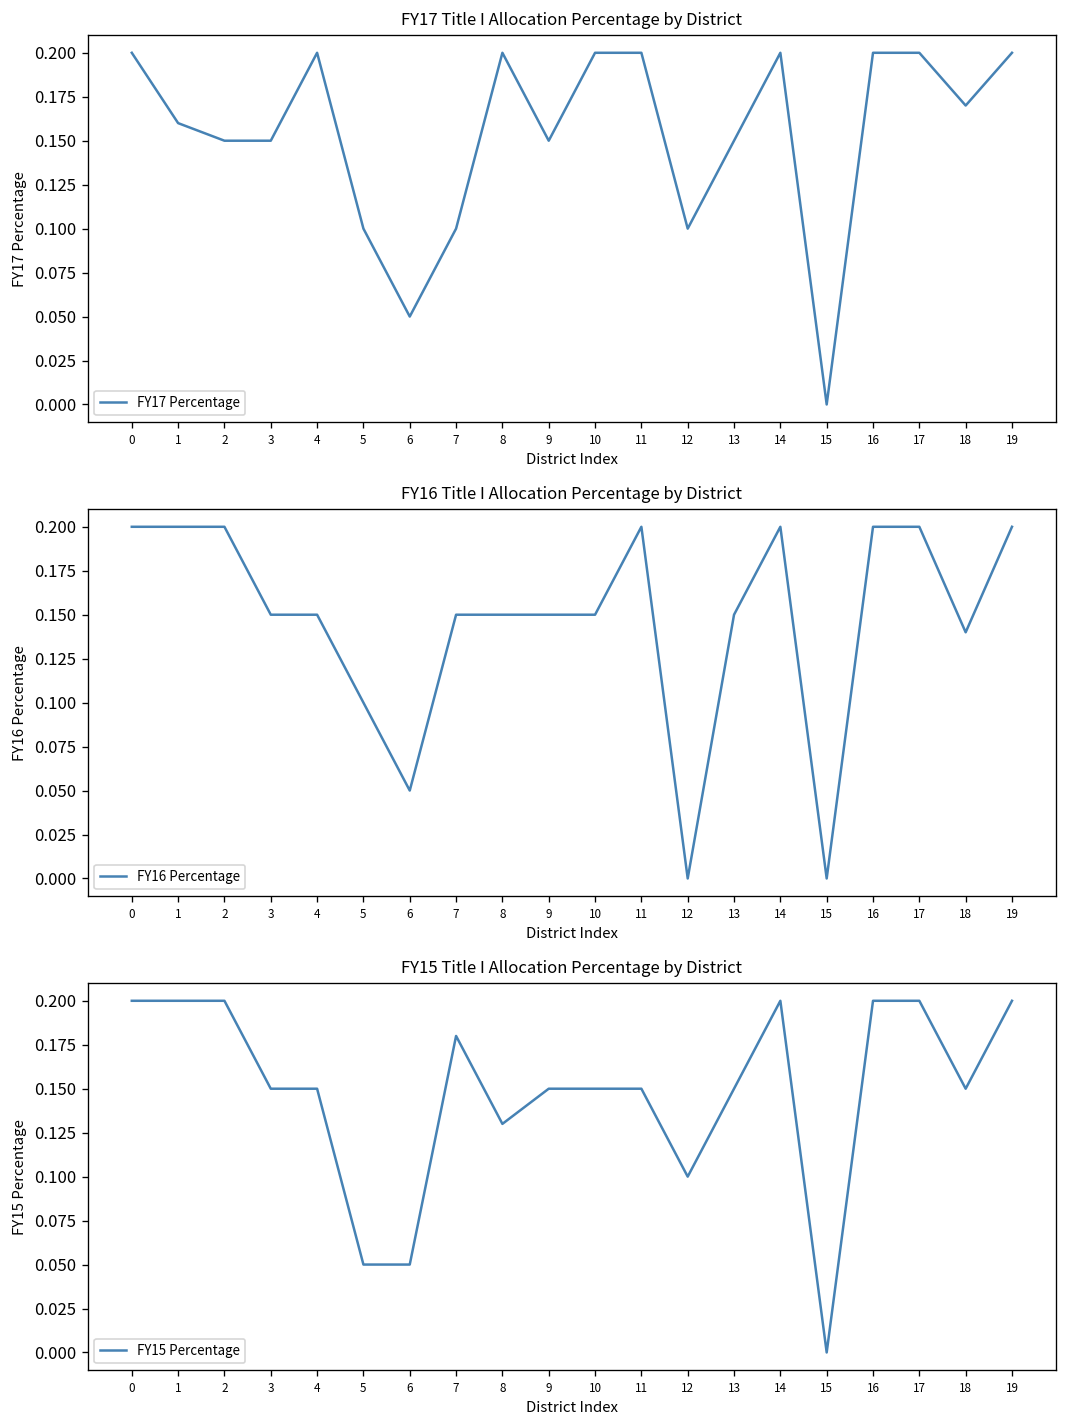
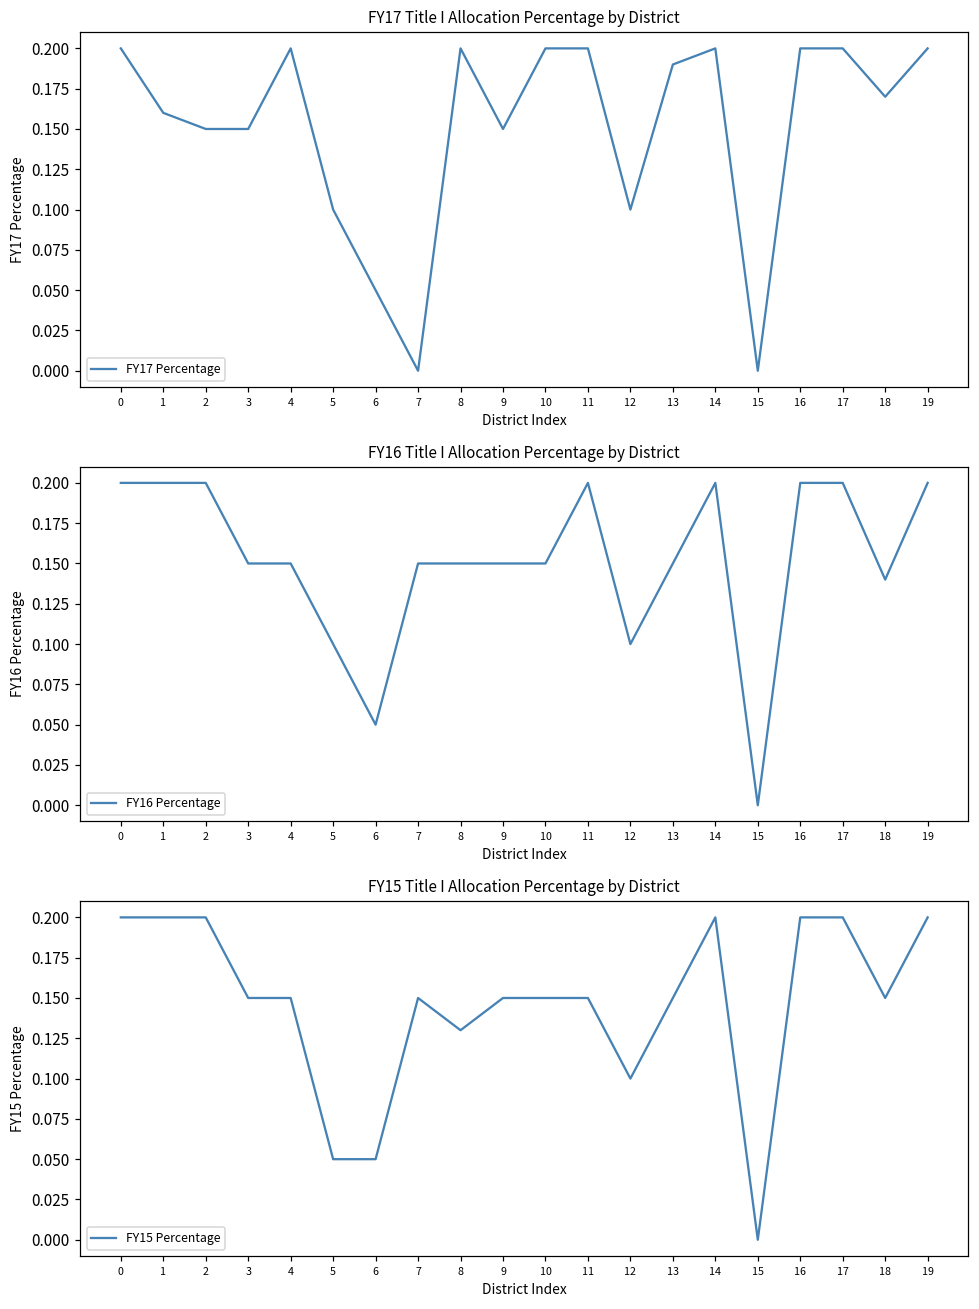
FY17 Title I Allocation Percentage by District, 7: 0.1 -> 0.0
FY17 Title I Allocation Percentage by District, 13: 0.15 -> 0.19
FY16 Title I Allocation Percentage by District, 12: 0.0 -> 0.1
FY15 Title I Allocation Percentage by District, 7: 0.18 -> 0.15
